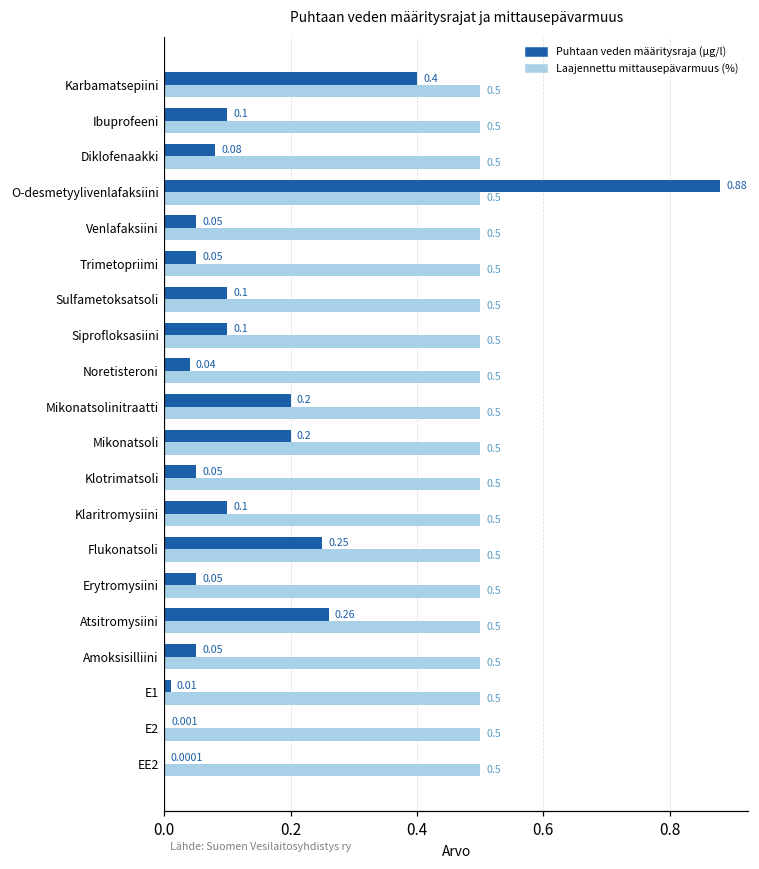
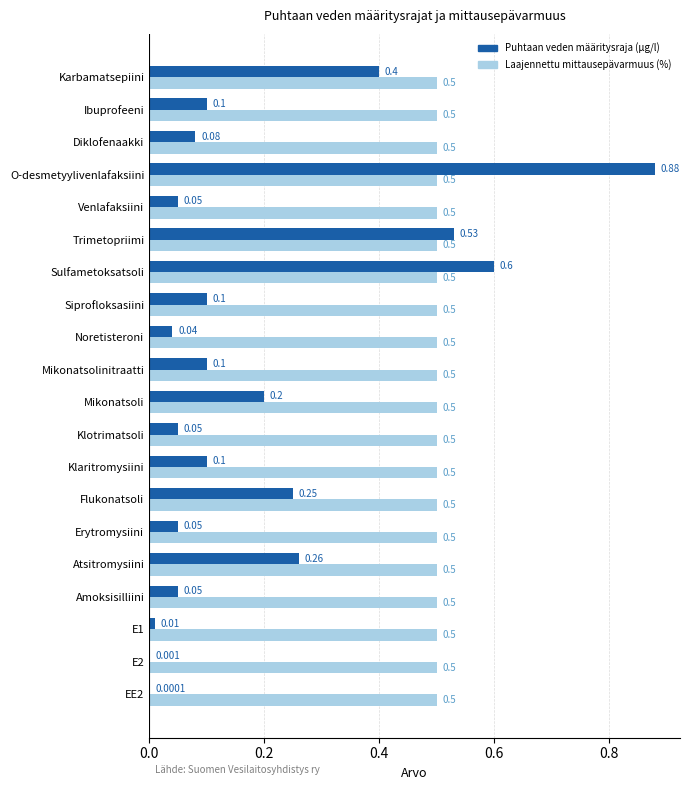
Puhtaan veden määritysraja (µg/l), Trimetopriimi: 0.05 -> 0.53
Puhtaan veden määritysraja (µg/l), Sulfametoksatsoli: 0.1 -> 0.6
Puhtaan veden määritysraja (µg/l), Mikonatsolinitraatti: 0.2 -> 0.1
